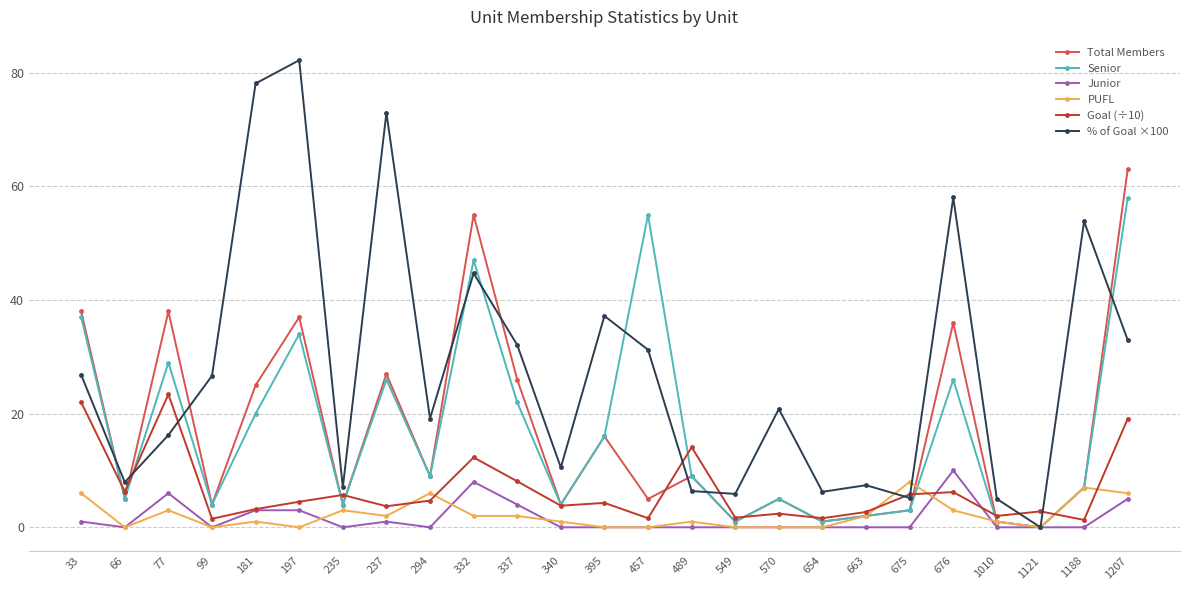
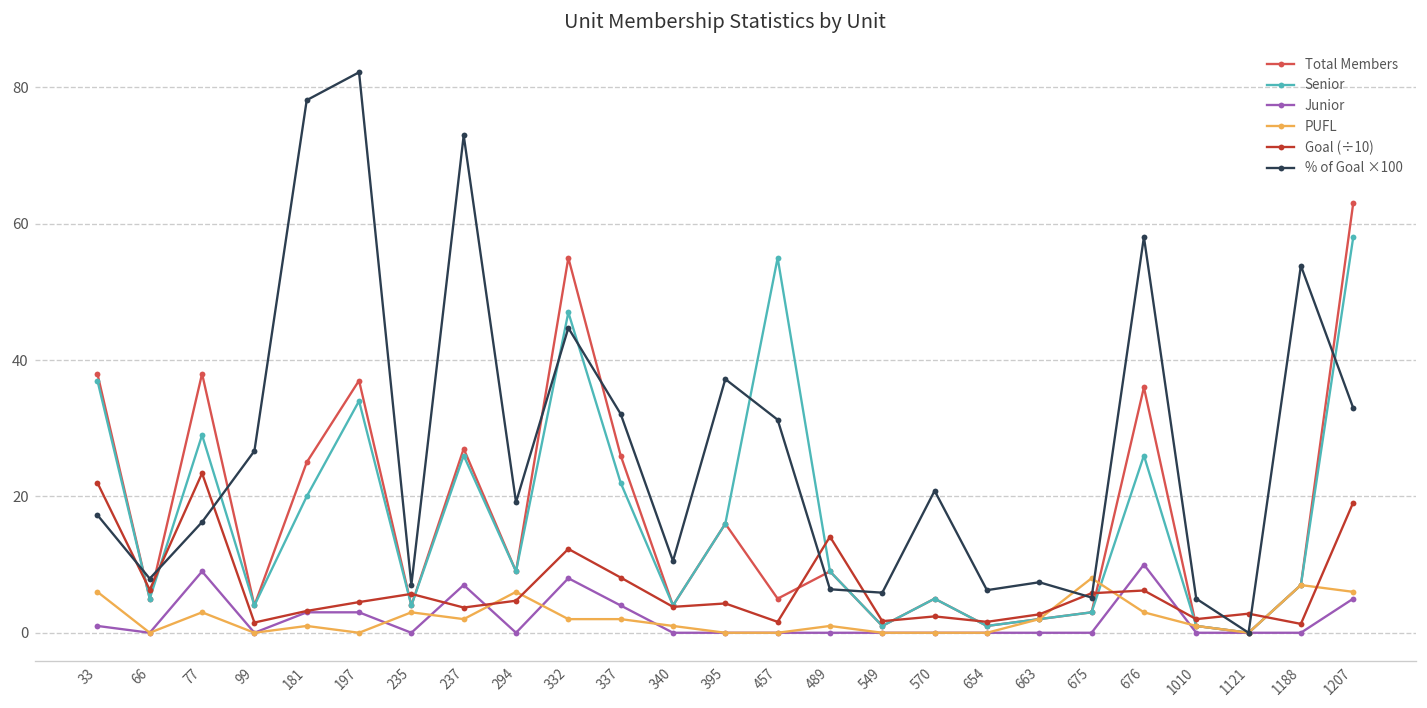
% of Goal ×100, 33: 27 -> 17
Junior, 77: 6 -> 9
Junior, 237: 1 -> 7
